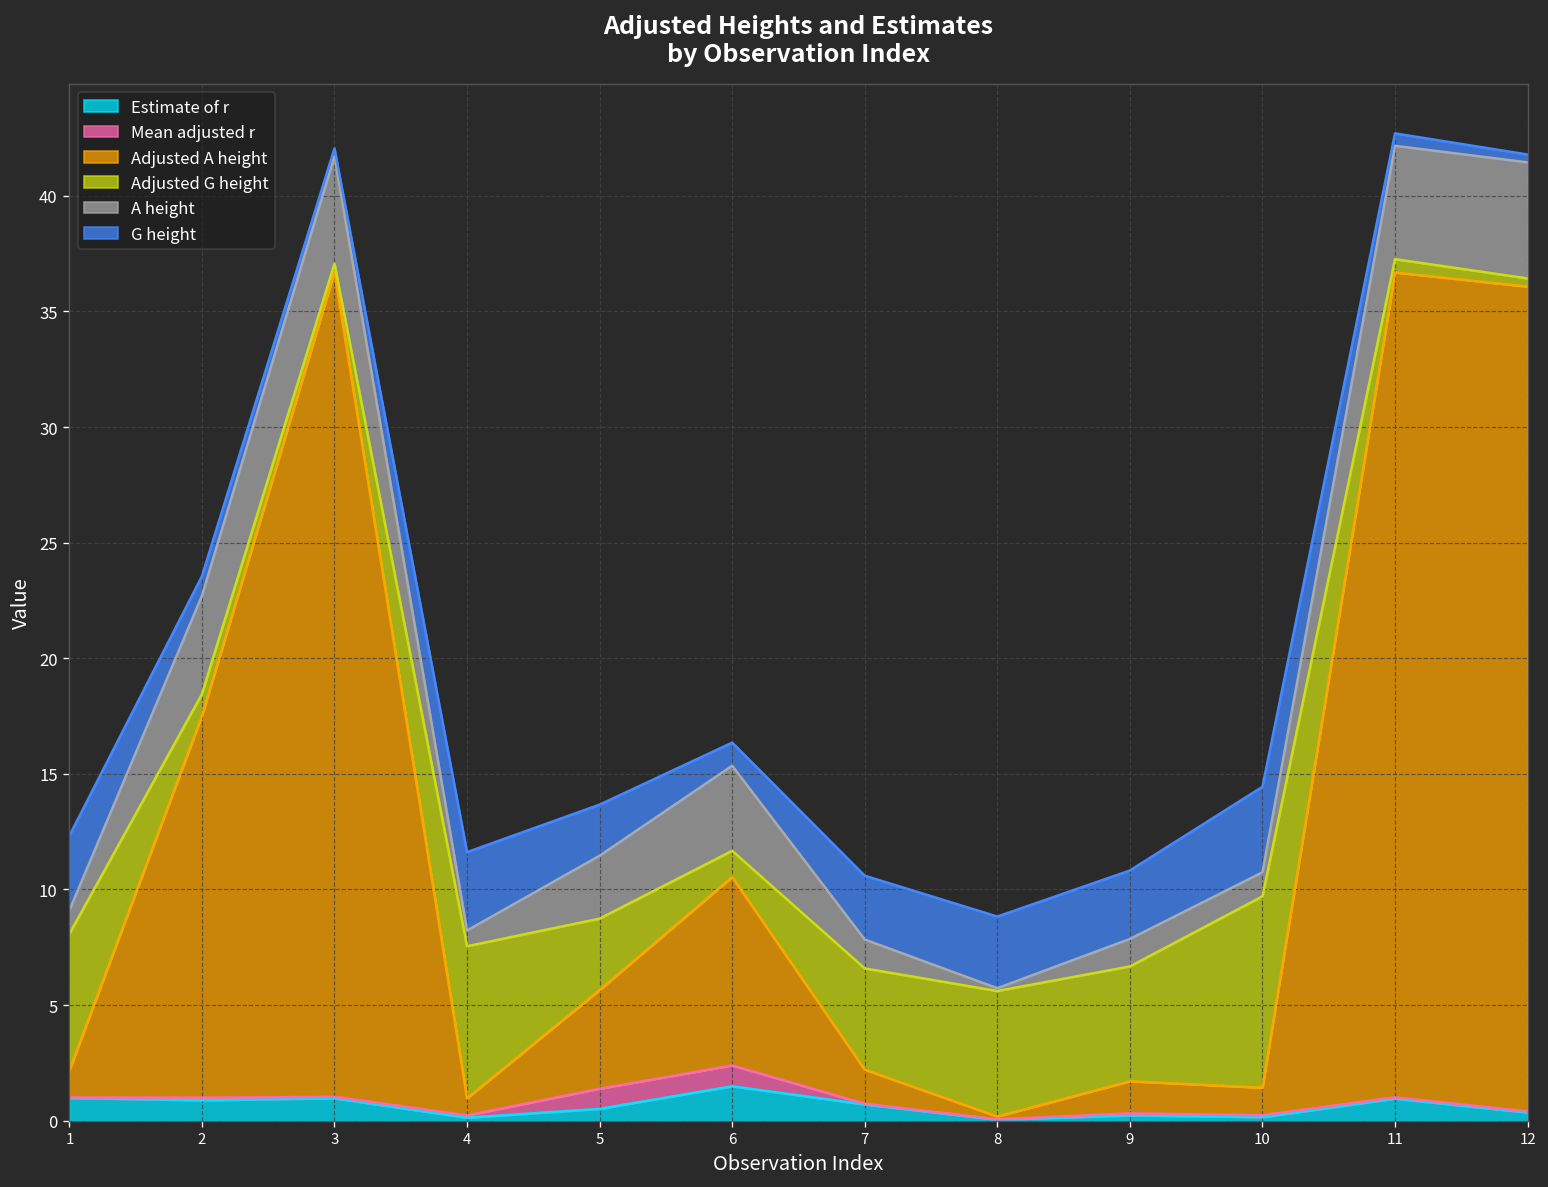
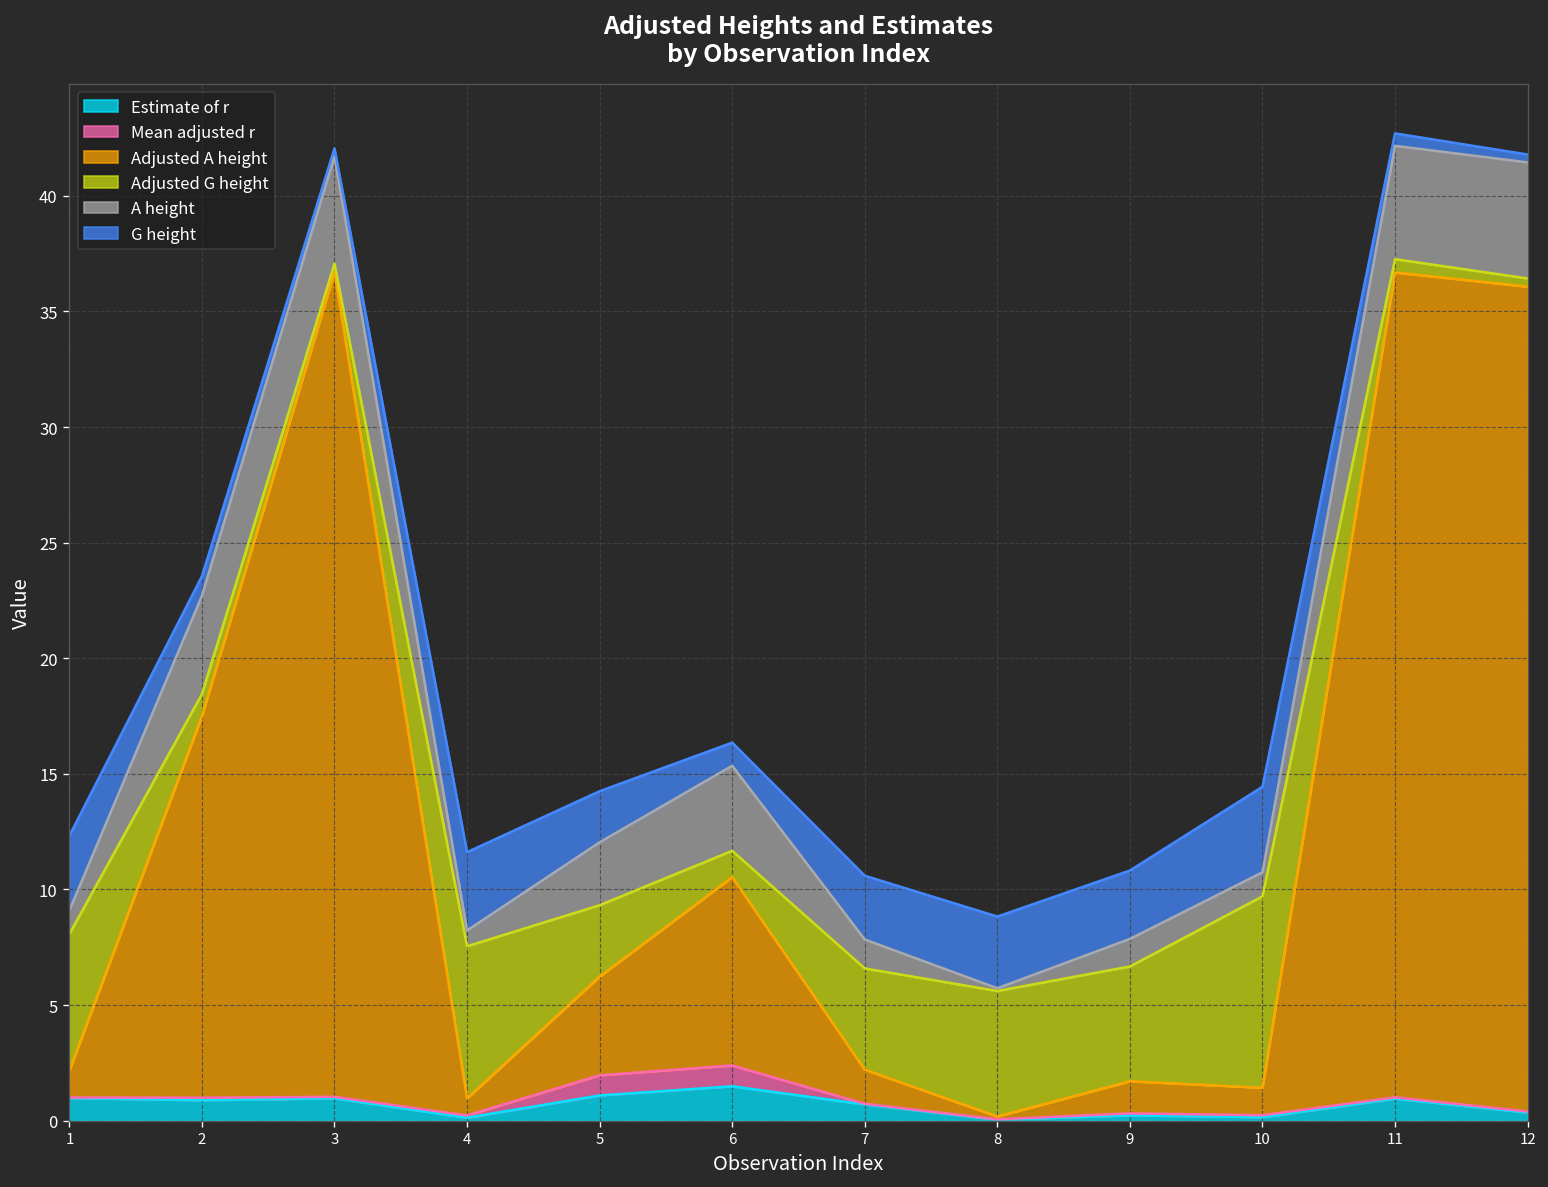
Estimate of r, 5: 0.5 -> 1.1
